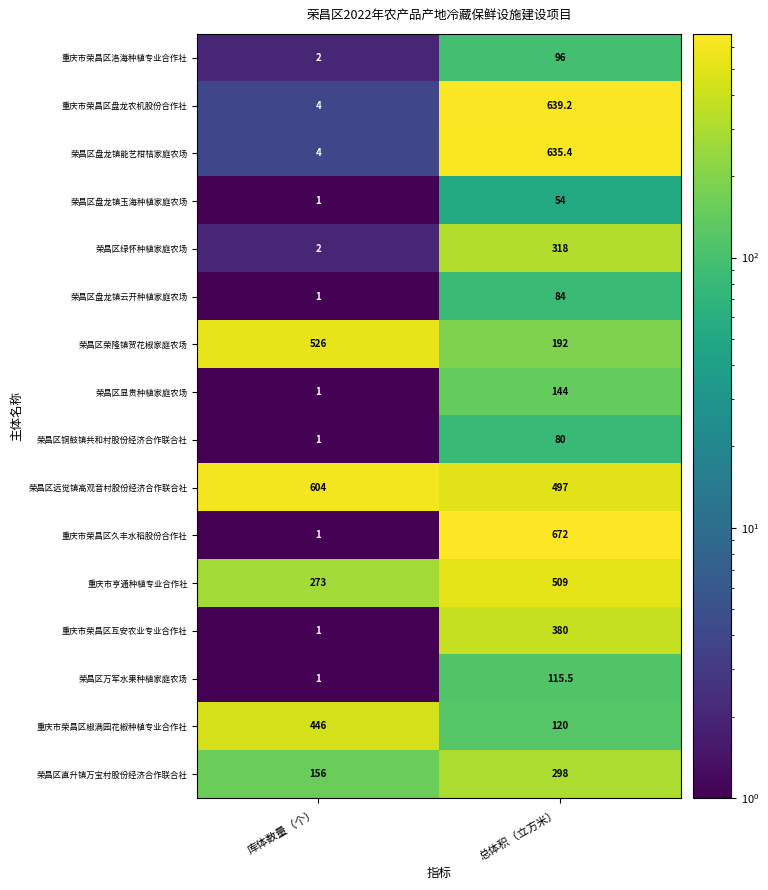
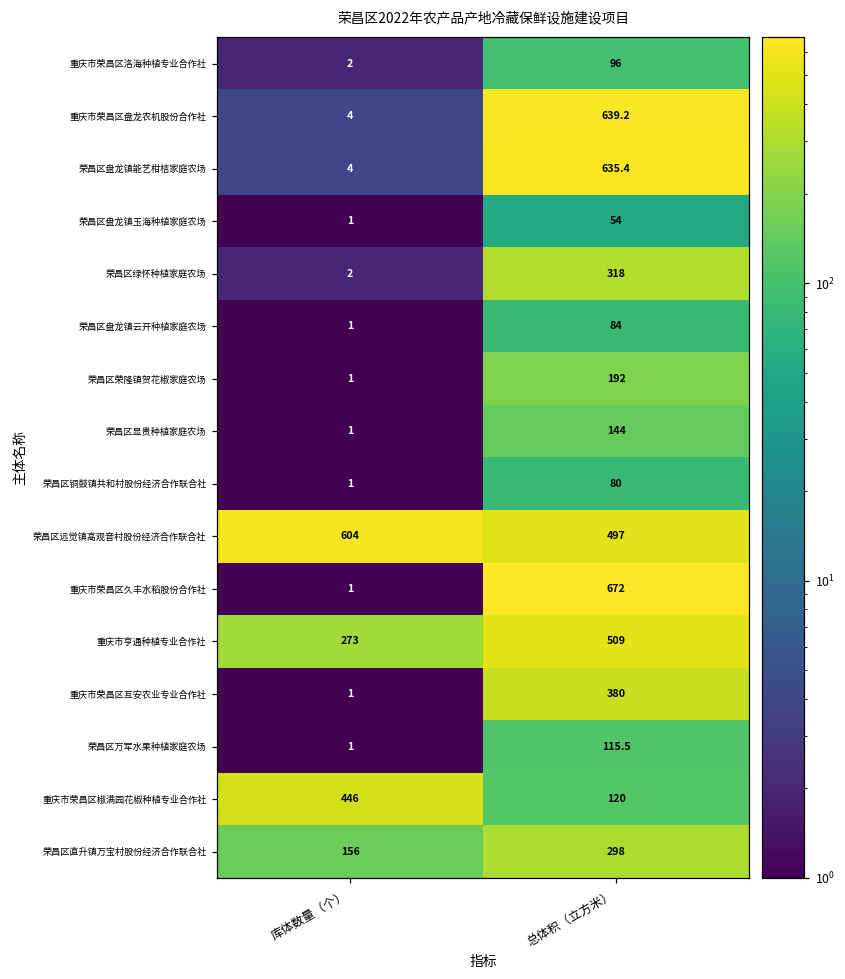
荣昌区荣隆镇贺花椒家庭农场, 库体数量（个）: 526 -> 1
